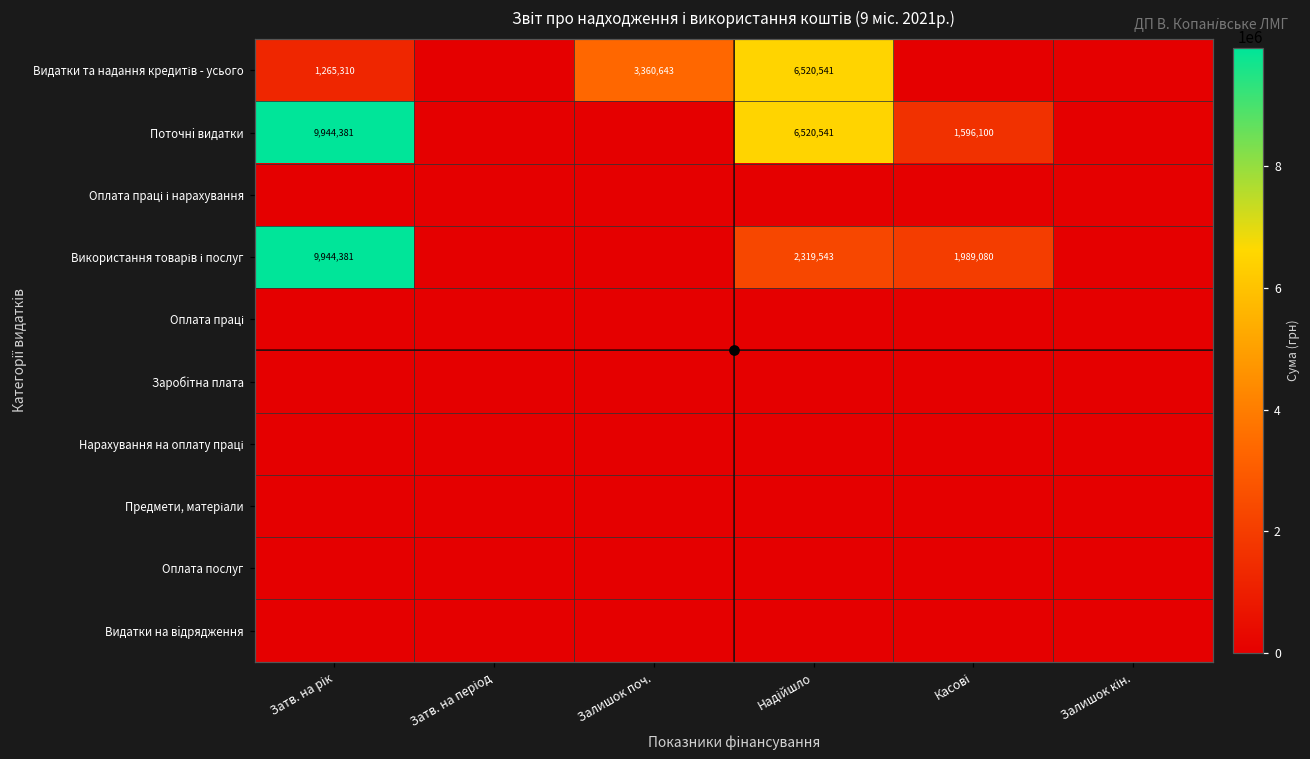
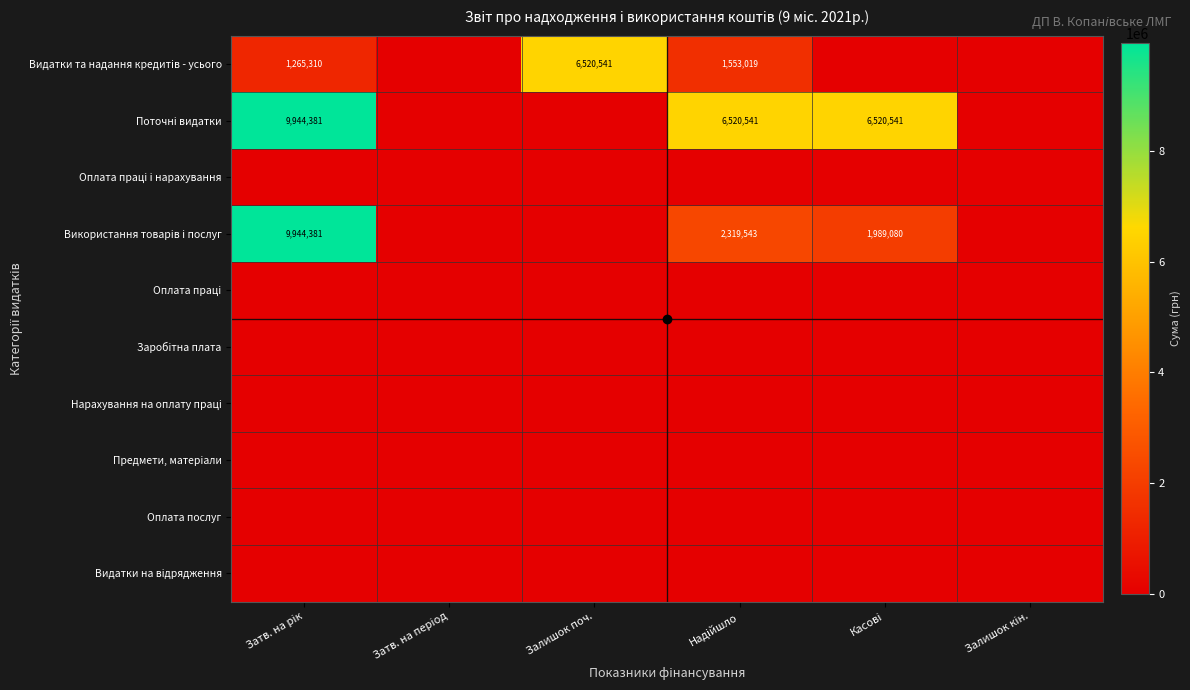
Видатки та надання кредитів - усього, Залишок поч.: 3,360,643 -> 6,520,541
Видатки та надання кредитів - усього, Надійшло: 6,520,541 -> 1,553,019
Поточнi видатки, Касові: 1,596,100 -> 6,520,541
